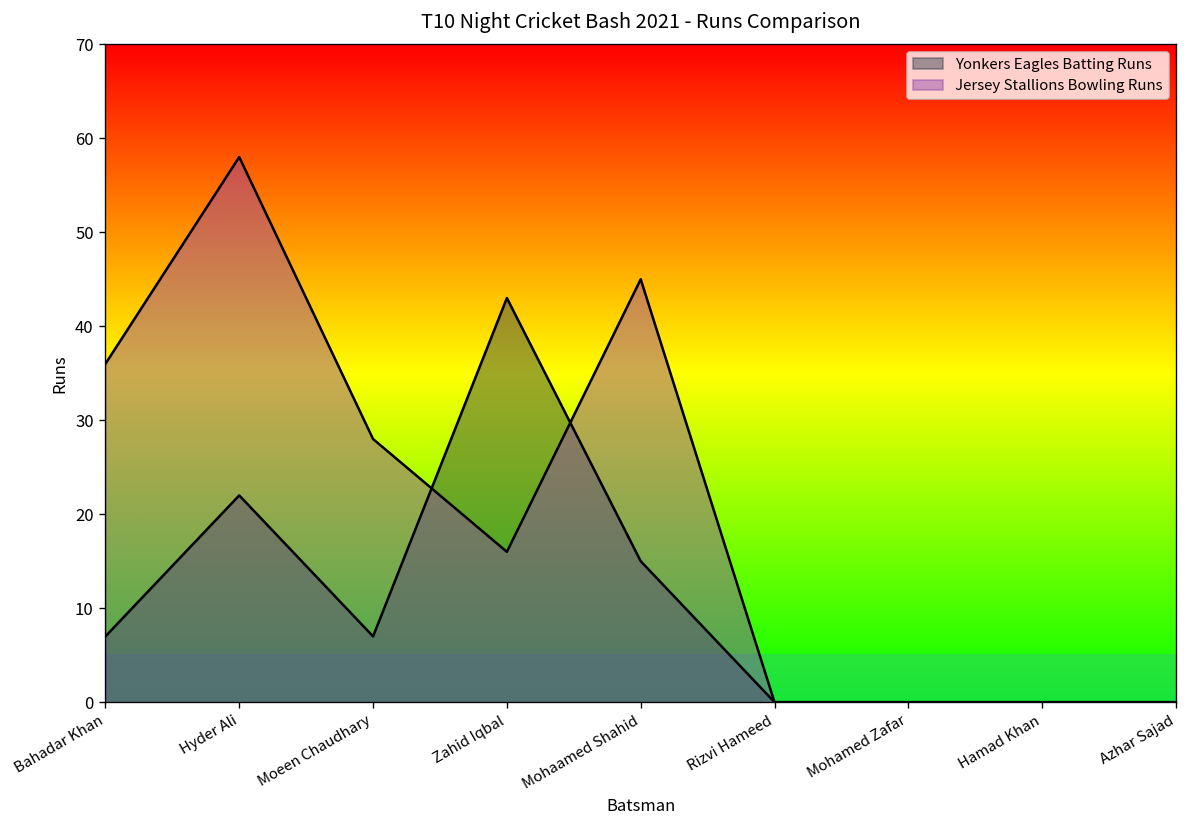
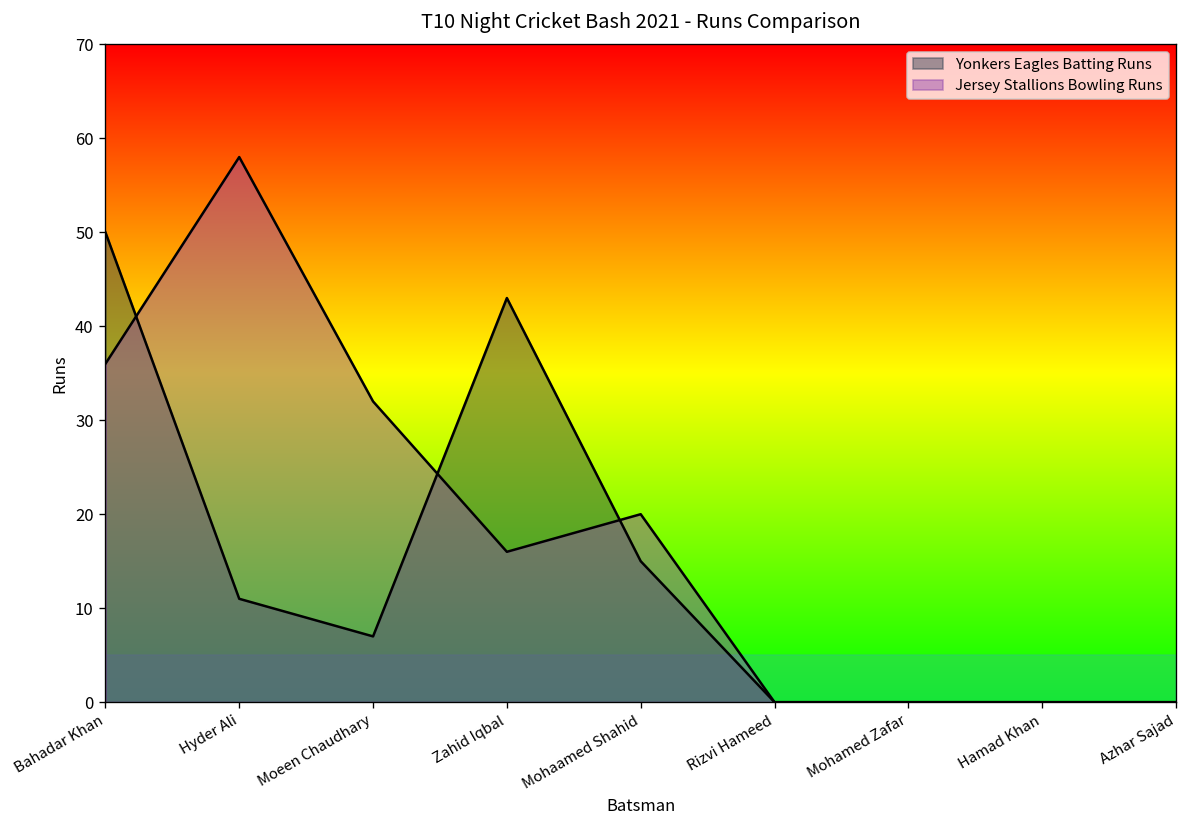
Yonkers Eagles Batting Runs, Bahadar Khan: 7 -> 50
Yonkers Eagles Batting Runs, Hyder Ali: 22 -> 11
Jersey Stallions Bowling Runs, Moeen Chaudhary: 28 -> 32
Jersey Stallions Bowling Runs, Mohaamed Shahid: 45 -> 20
